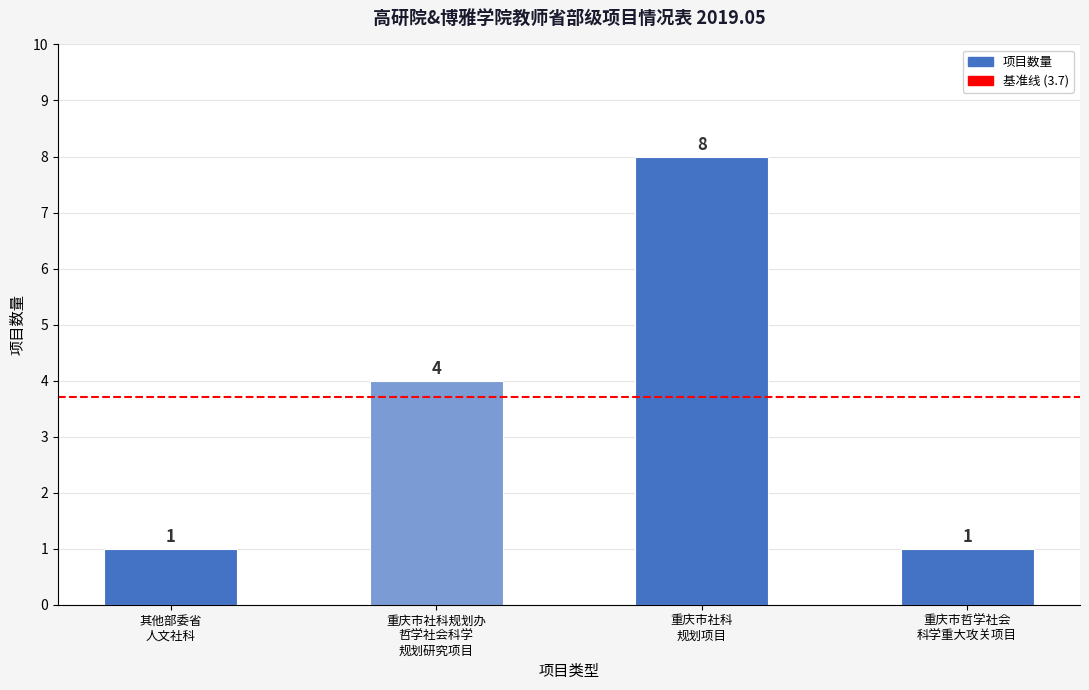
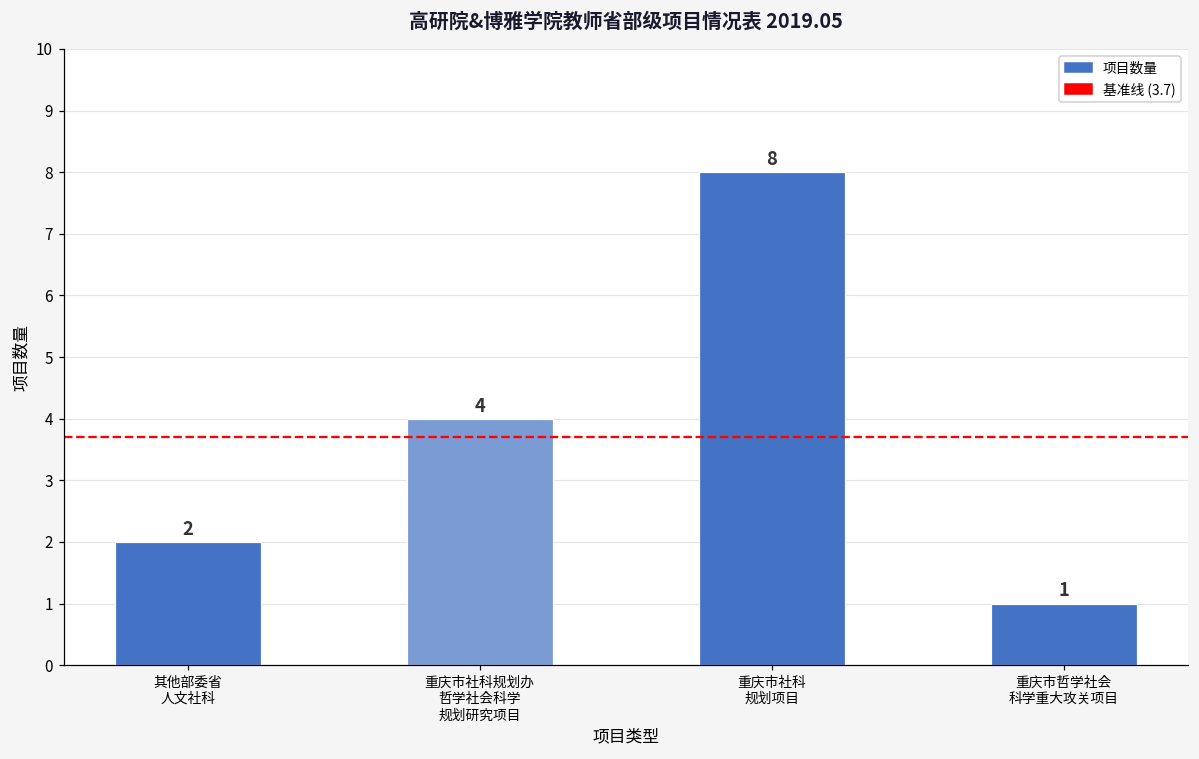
其他部委省 人文社科: 1 -> 2
